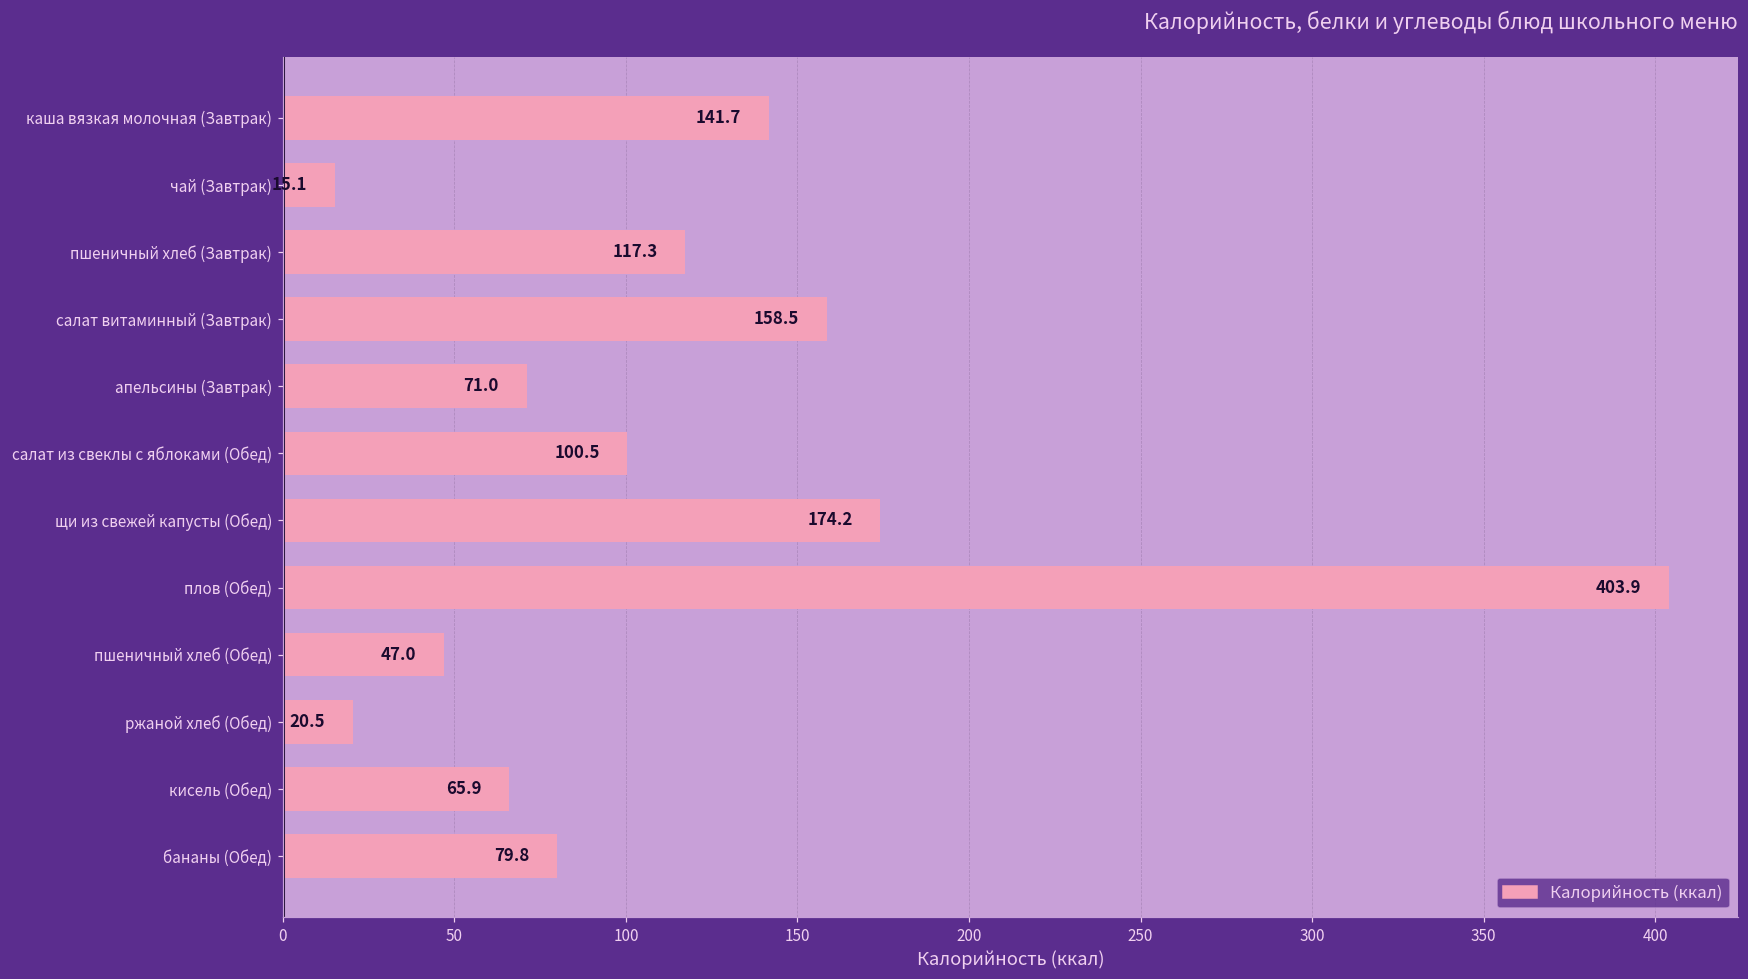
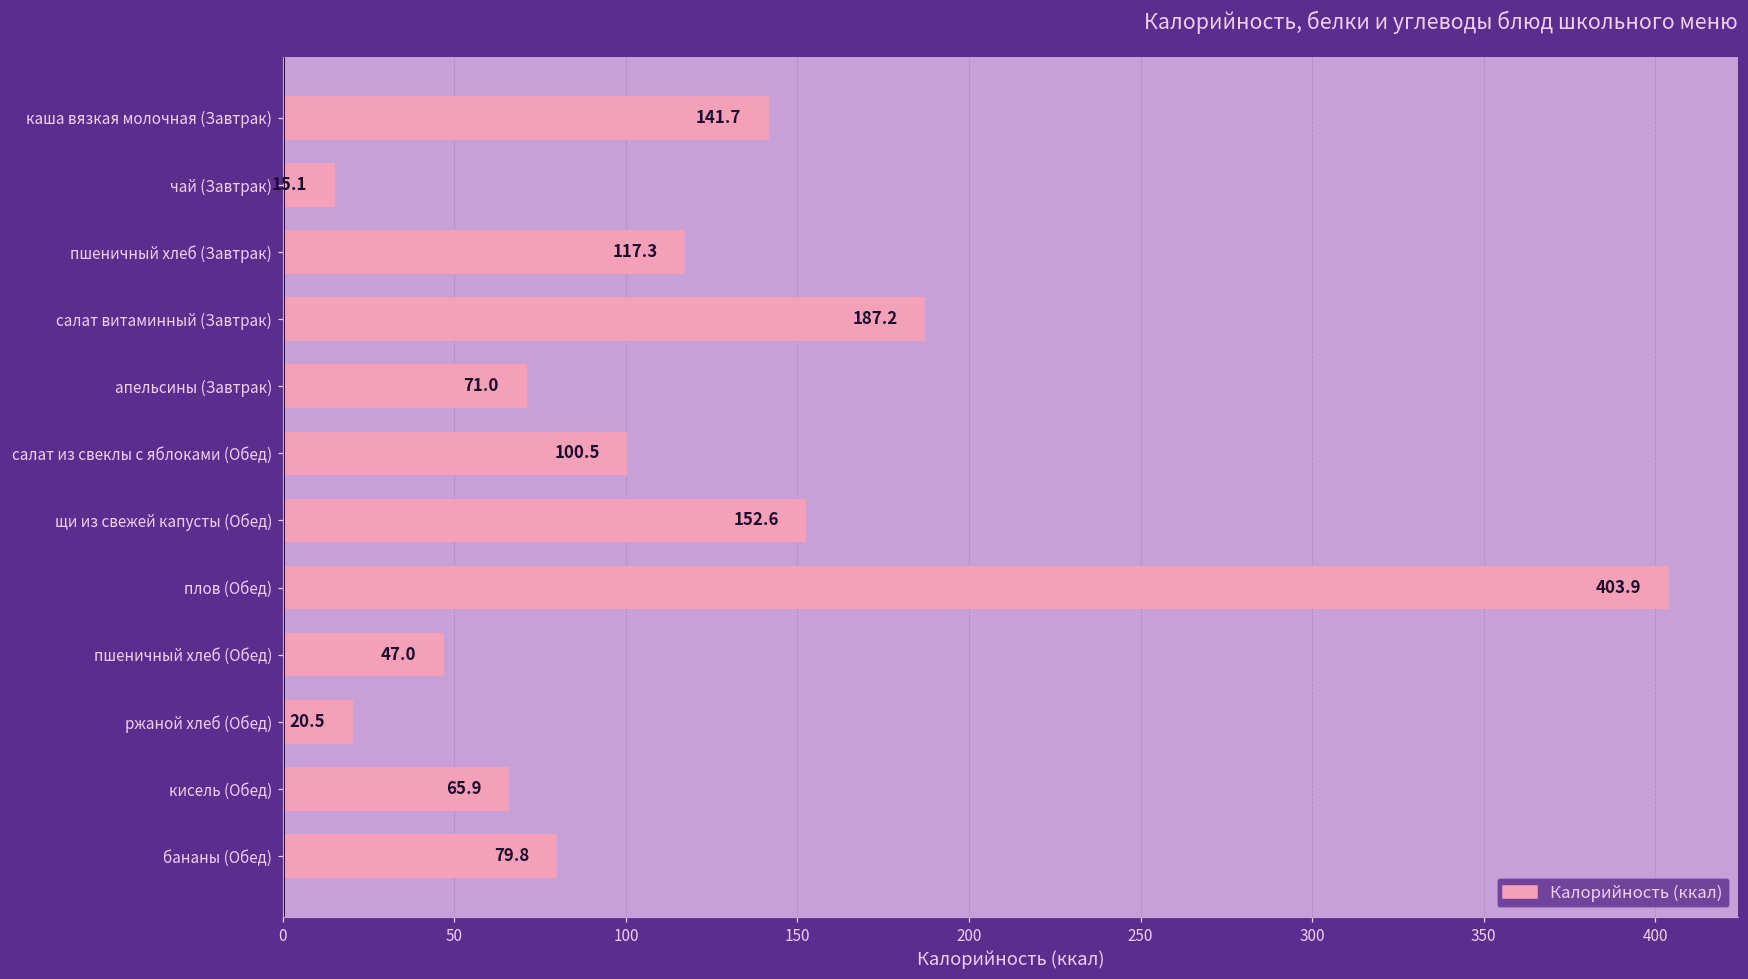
салат витаминный (Завтрак): 158.5 -> 187.2
щи из свежей капусты (Обед): 174.2 -> 152.6
